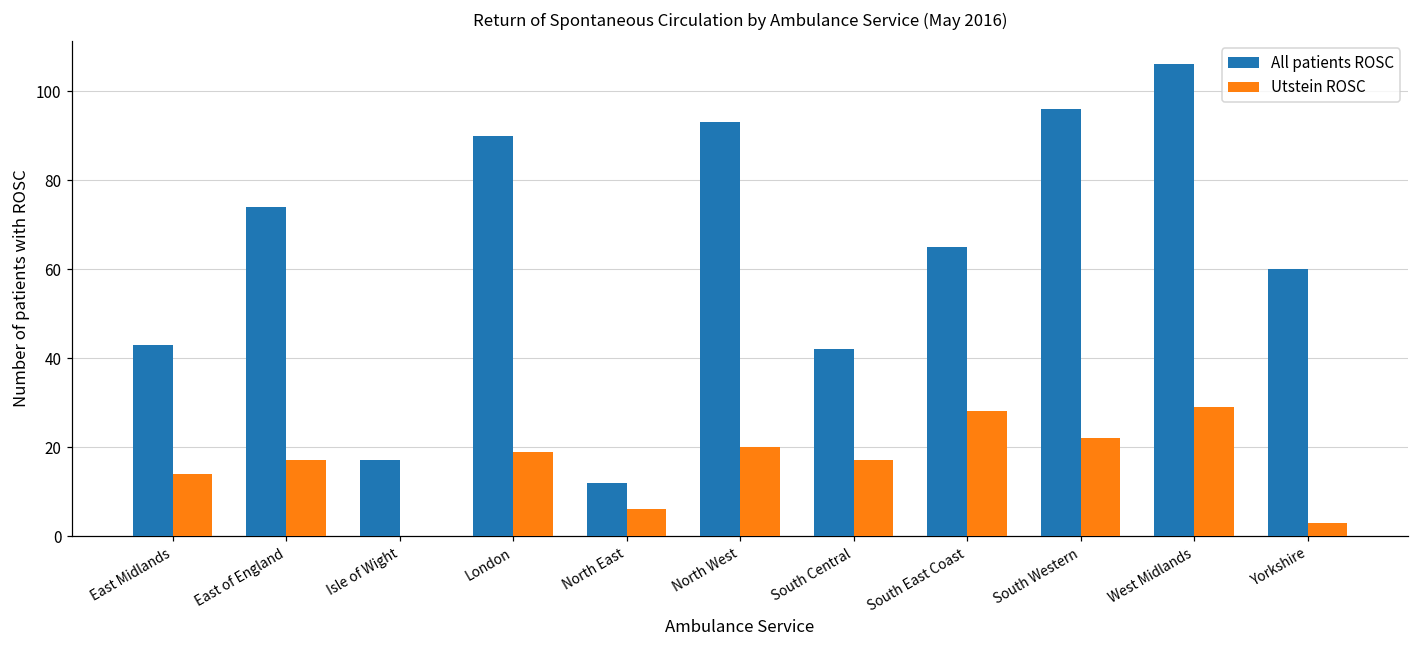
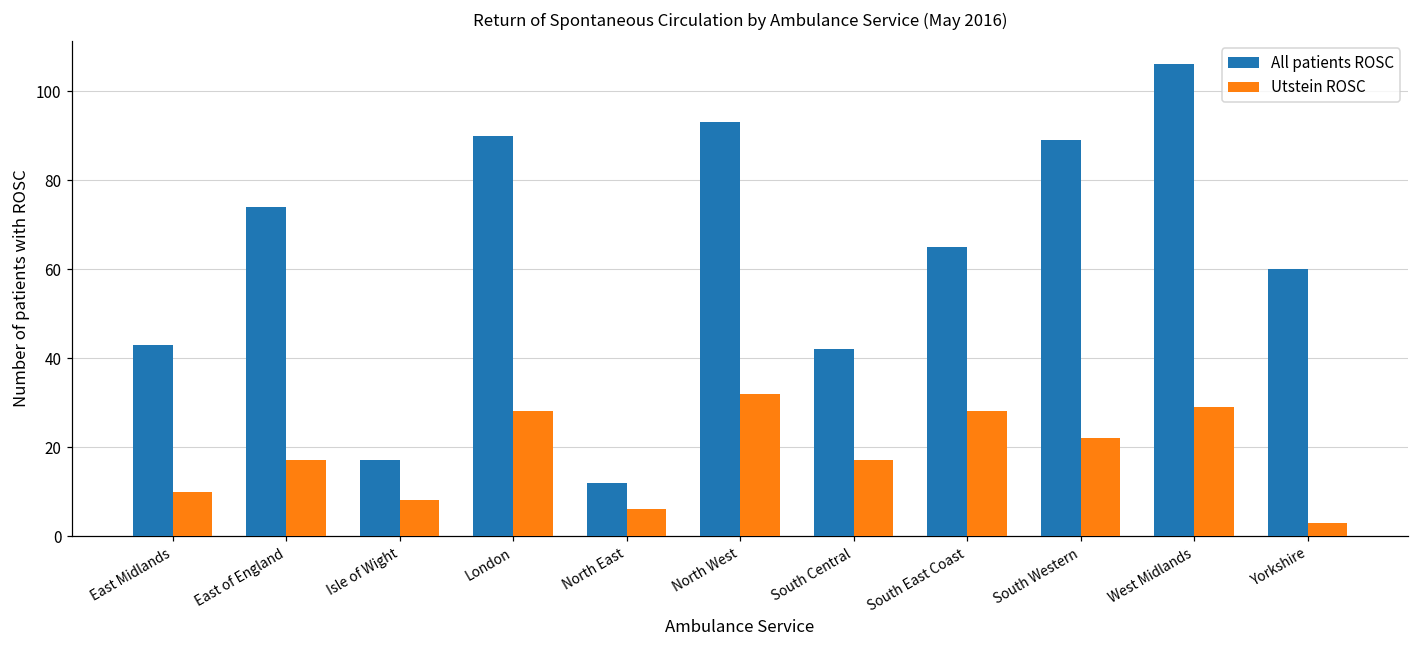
Utstein ROSC, East Midlands: 14 -> 10
Utstein ROSC, Isle of Wight: 0 -> 8
Utstein ROSC, London: 19 -> 28
Utstein ROSC, North West: 20 -> 32
All patients ROSC, South Western: 96 -> 89
